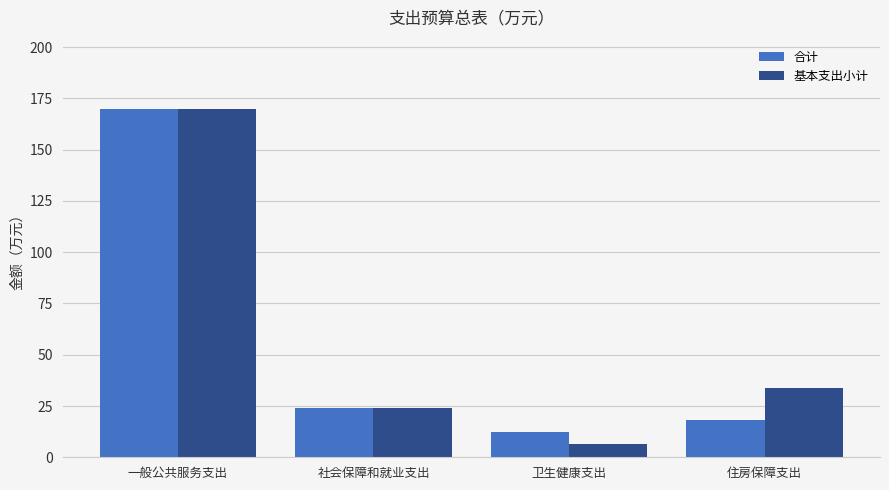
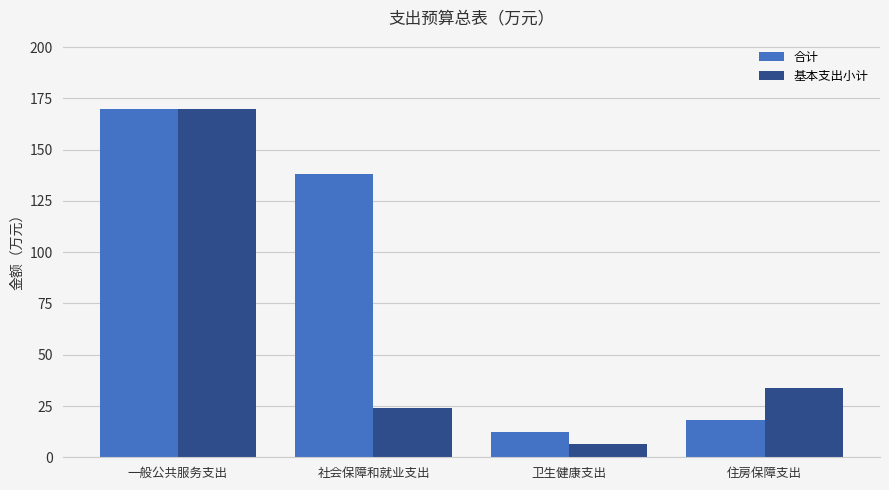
合计, 社会保障和就业支出: 24 -> 138
